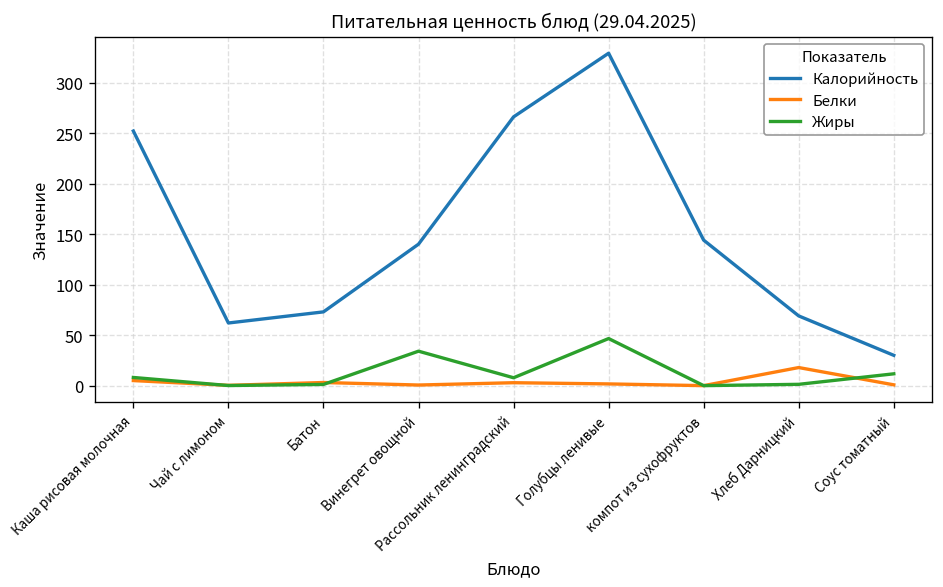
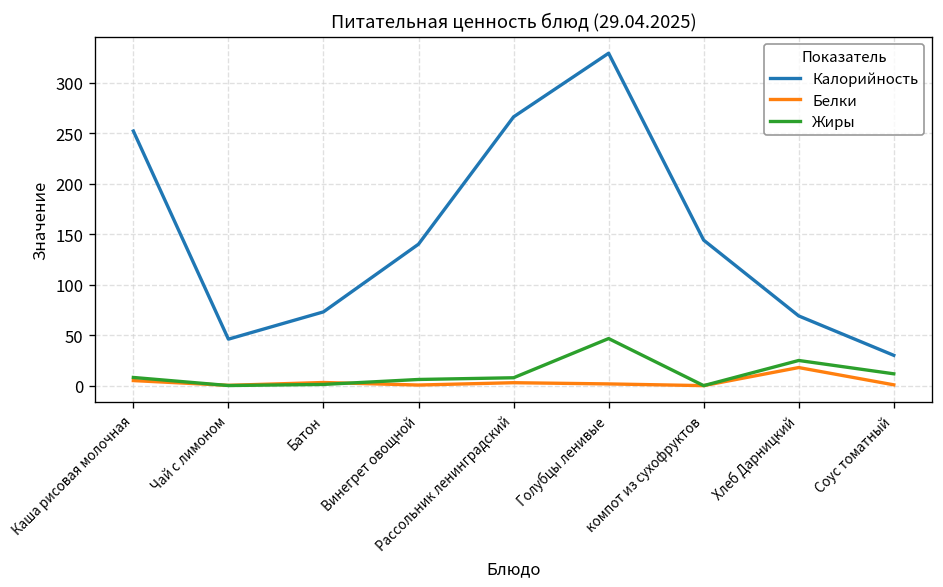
Калорийность, Чай с лимоном: 60 -> 50
Жиры, Винегрет овощной: 30 -> 10
Жиры, Хлеб Дарницкий: 0 -> 20
